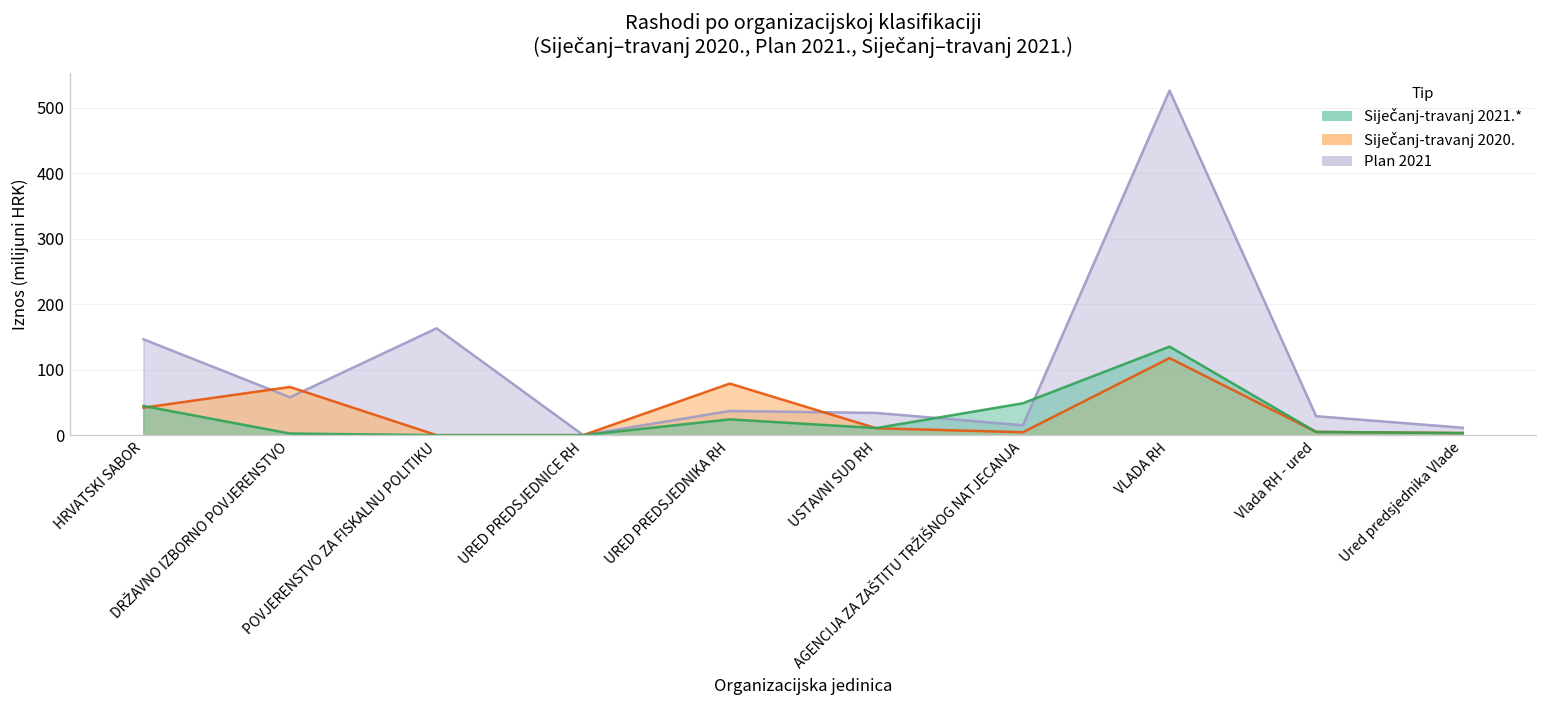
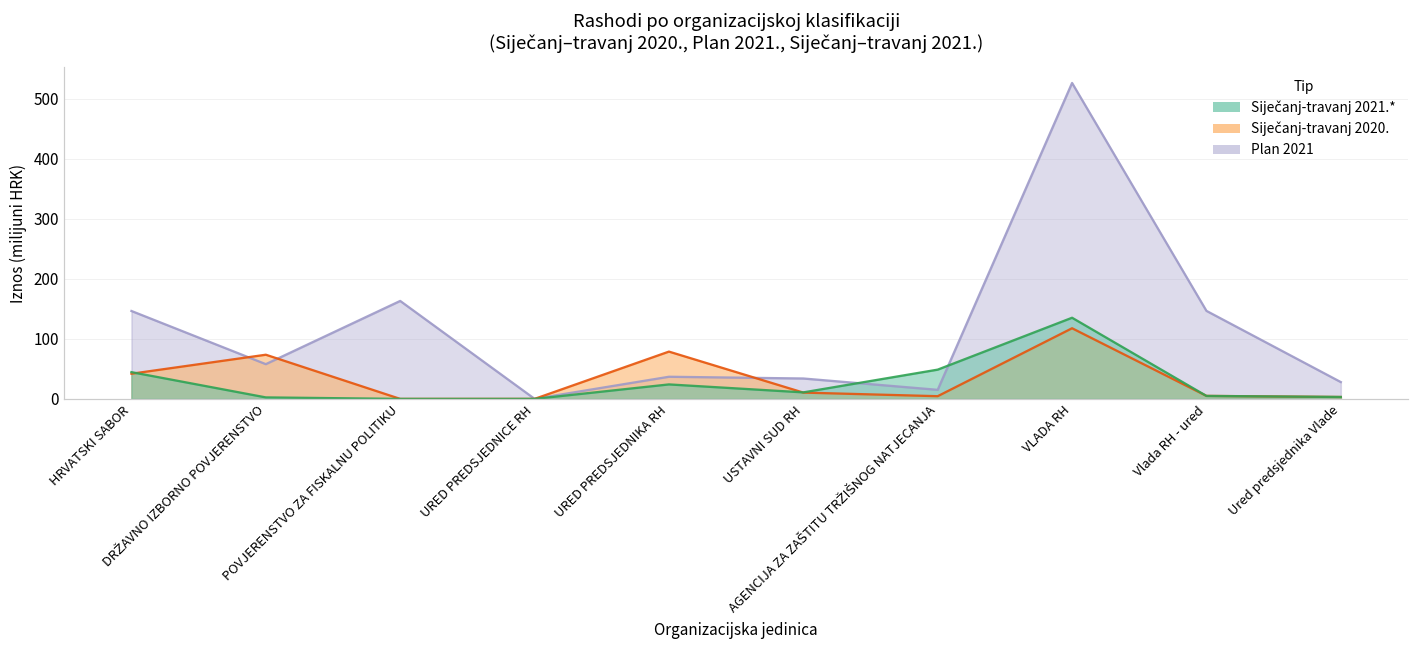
Plan 2021, Vlada RH - ured: 30 -> 150
Plan 2021, Ured predsjednika Vlade: 10 -> 30
